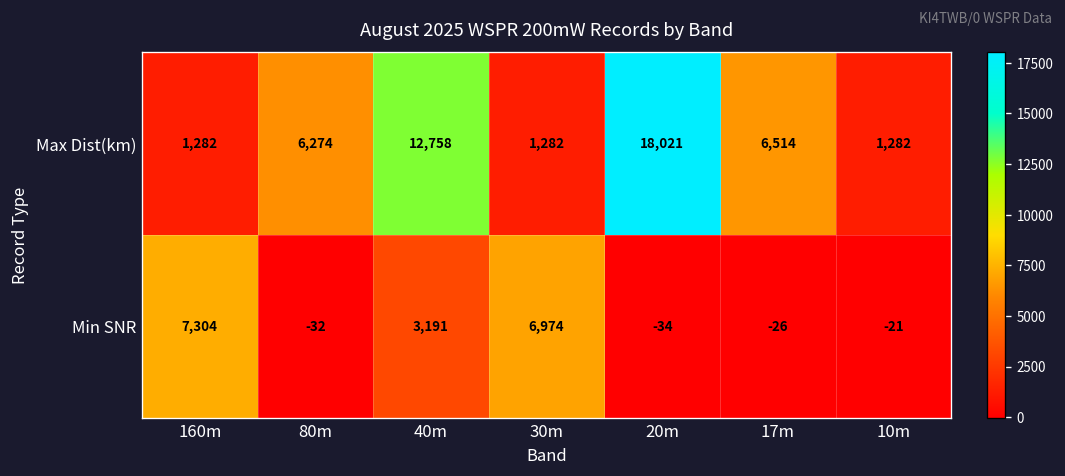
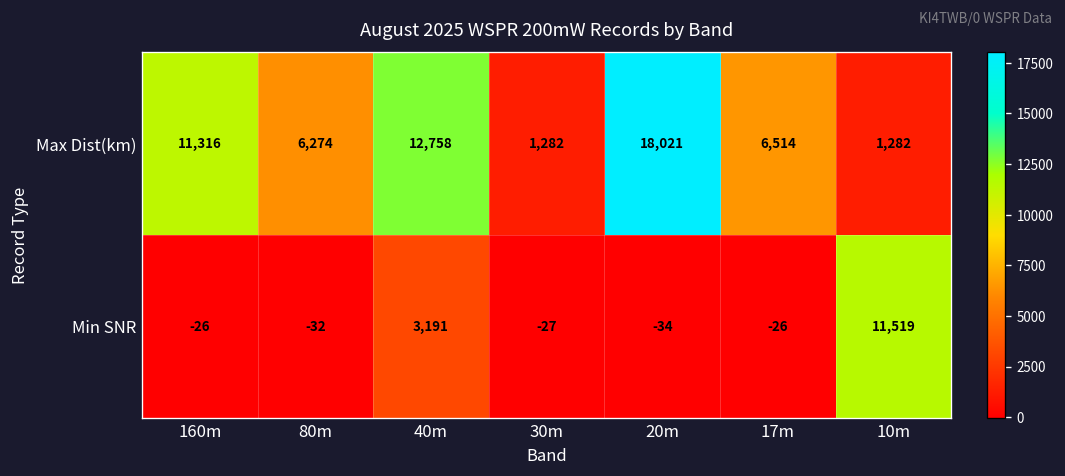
Max Dist(km), 160m: 1,282 -> 11,316
Min SNR, 160m: 7,304 -> -26
Min SNR, 30m: 6,974 -> -27
Min SNR, 10m: -21 -> 11,519
